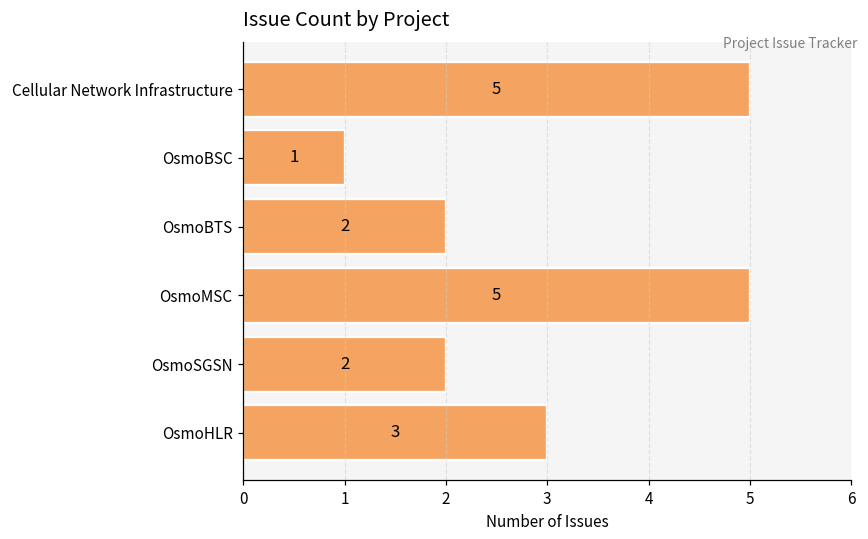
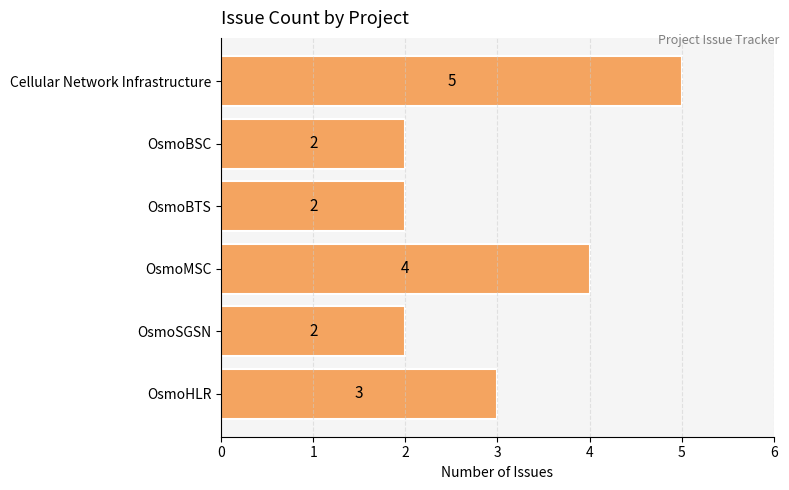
OsmoBSC: 1 -> 2
OsmoMSC: 5 -> 4
